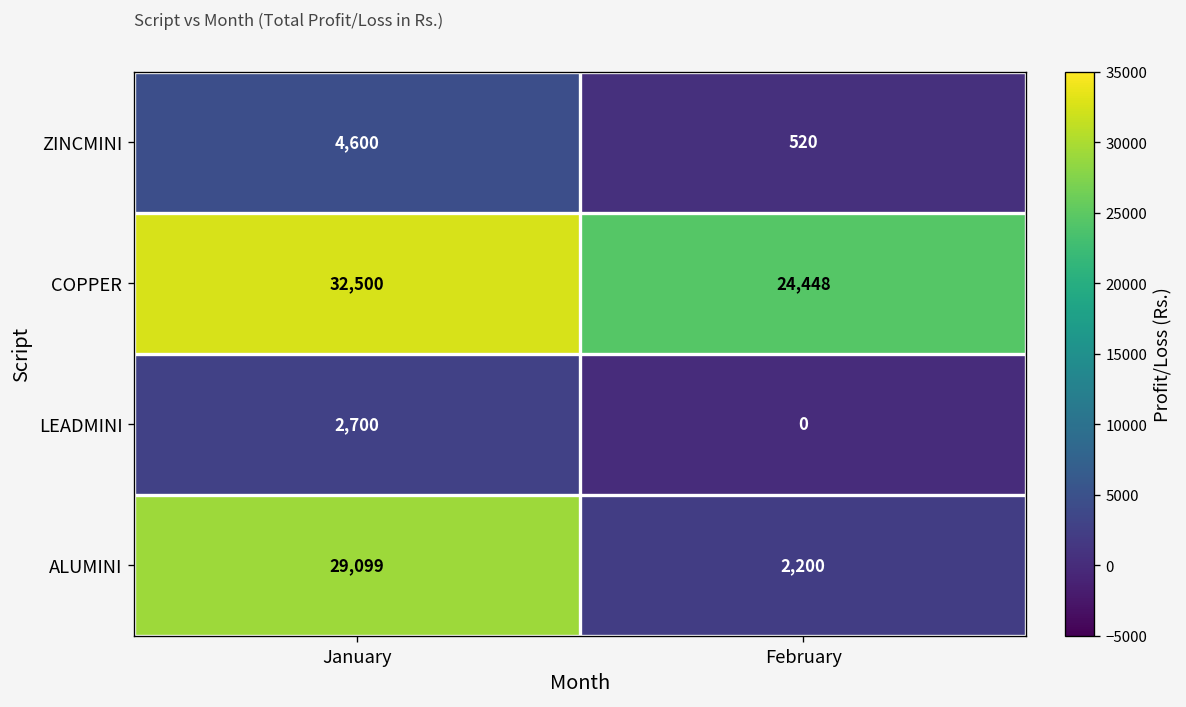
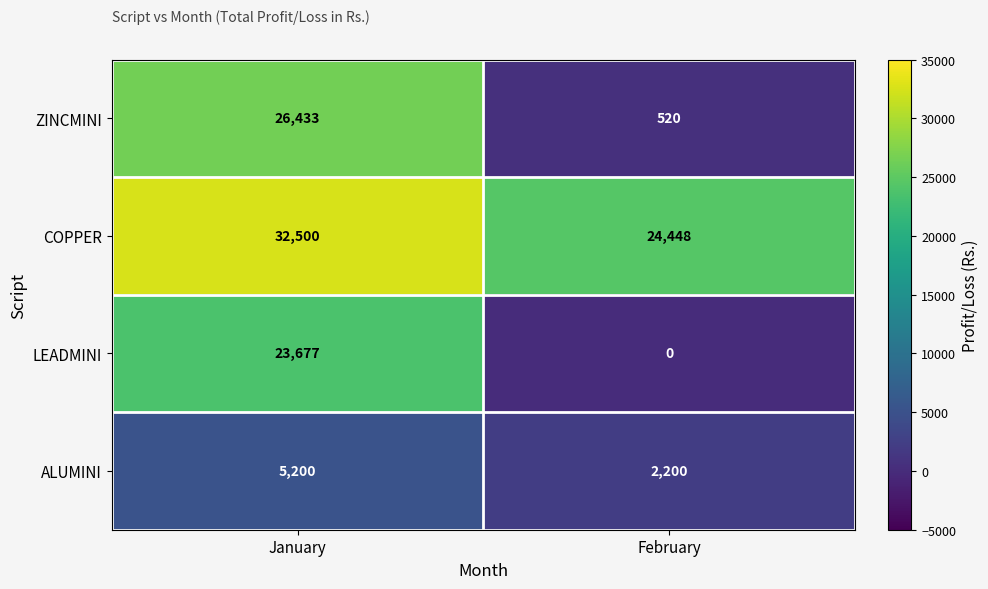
ZINCMINI, January: 4,600 -> 26,433
LEADMINI, January: 2,700 -> 23,677
ALUMINI, January: 29,099 -> 5,200
